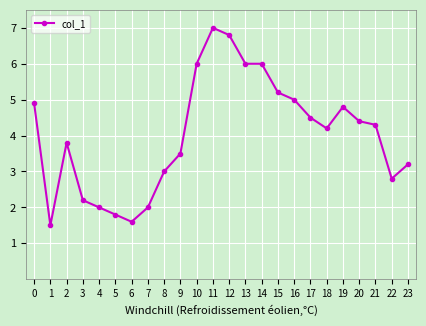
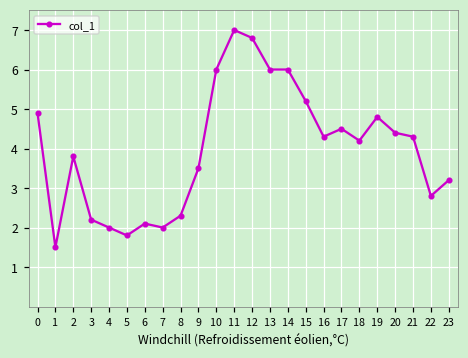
6: 1.6 -> 2.1
8: 3.0 -> 2.3
16: 5.0 -> 4.3
